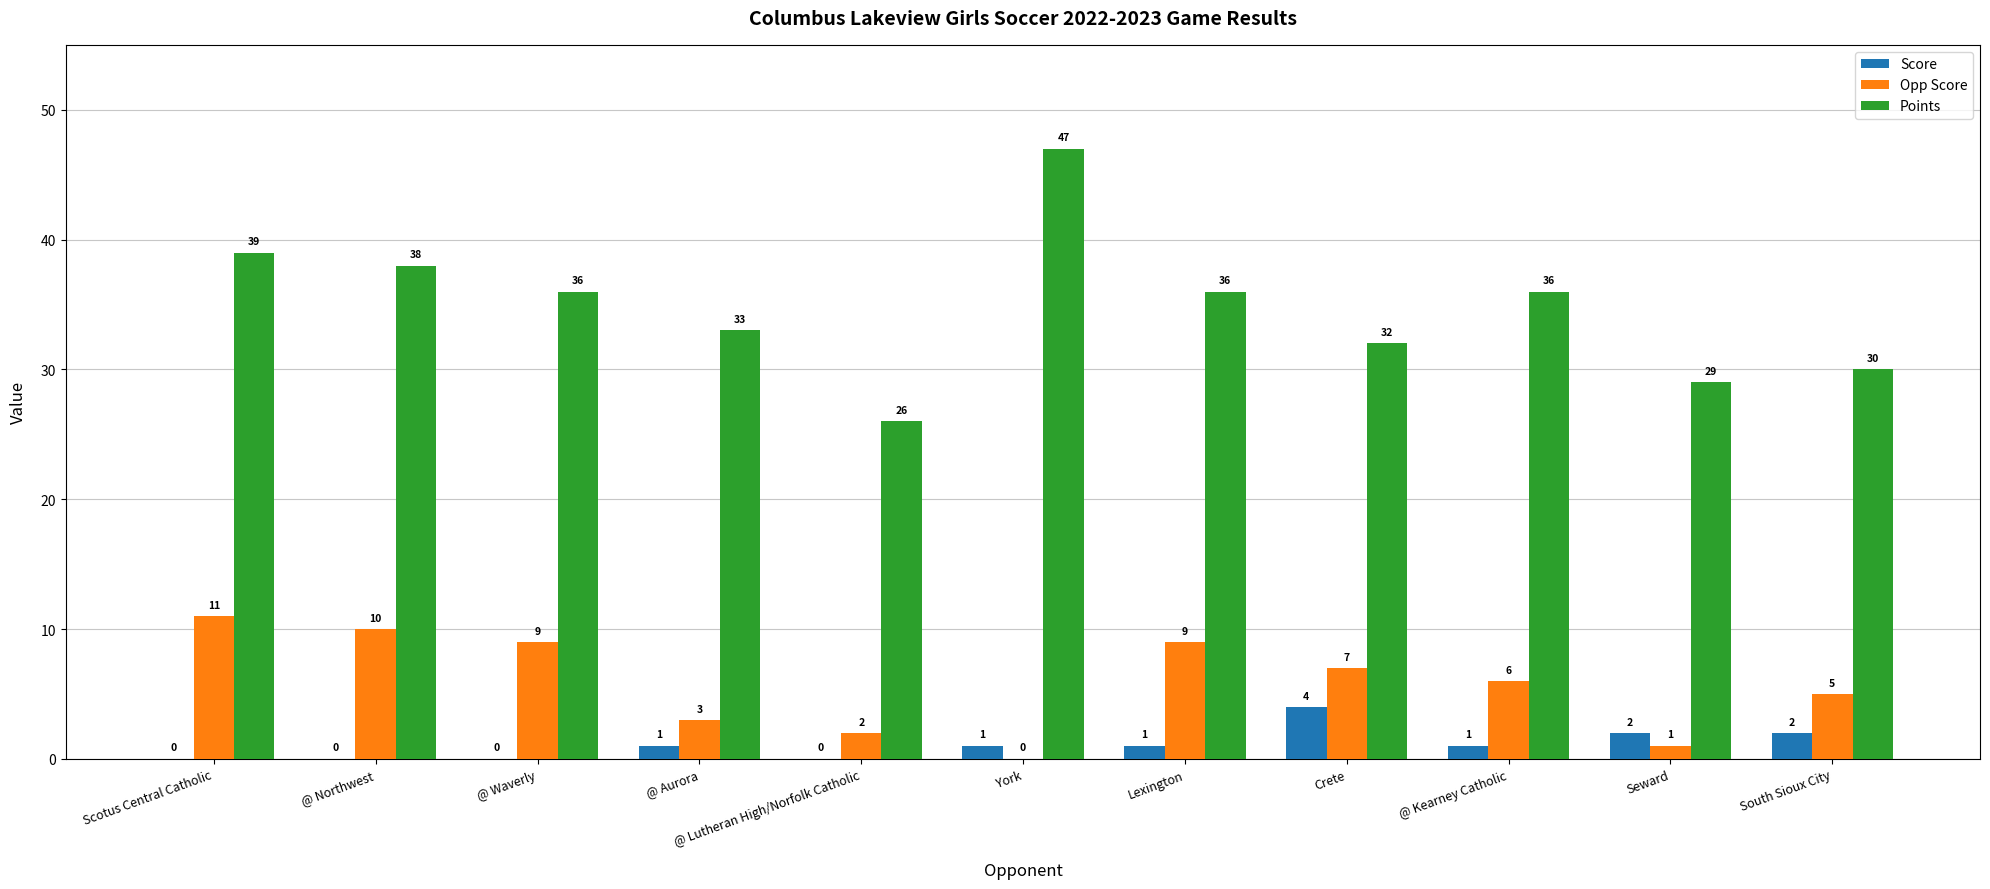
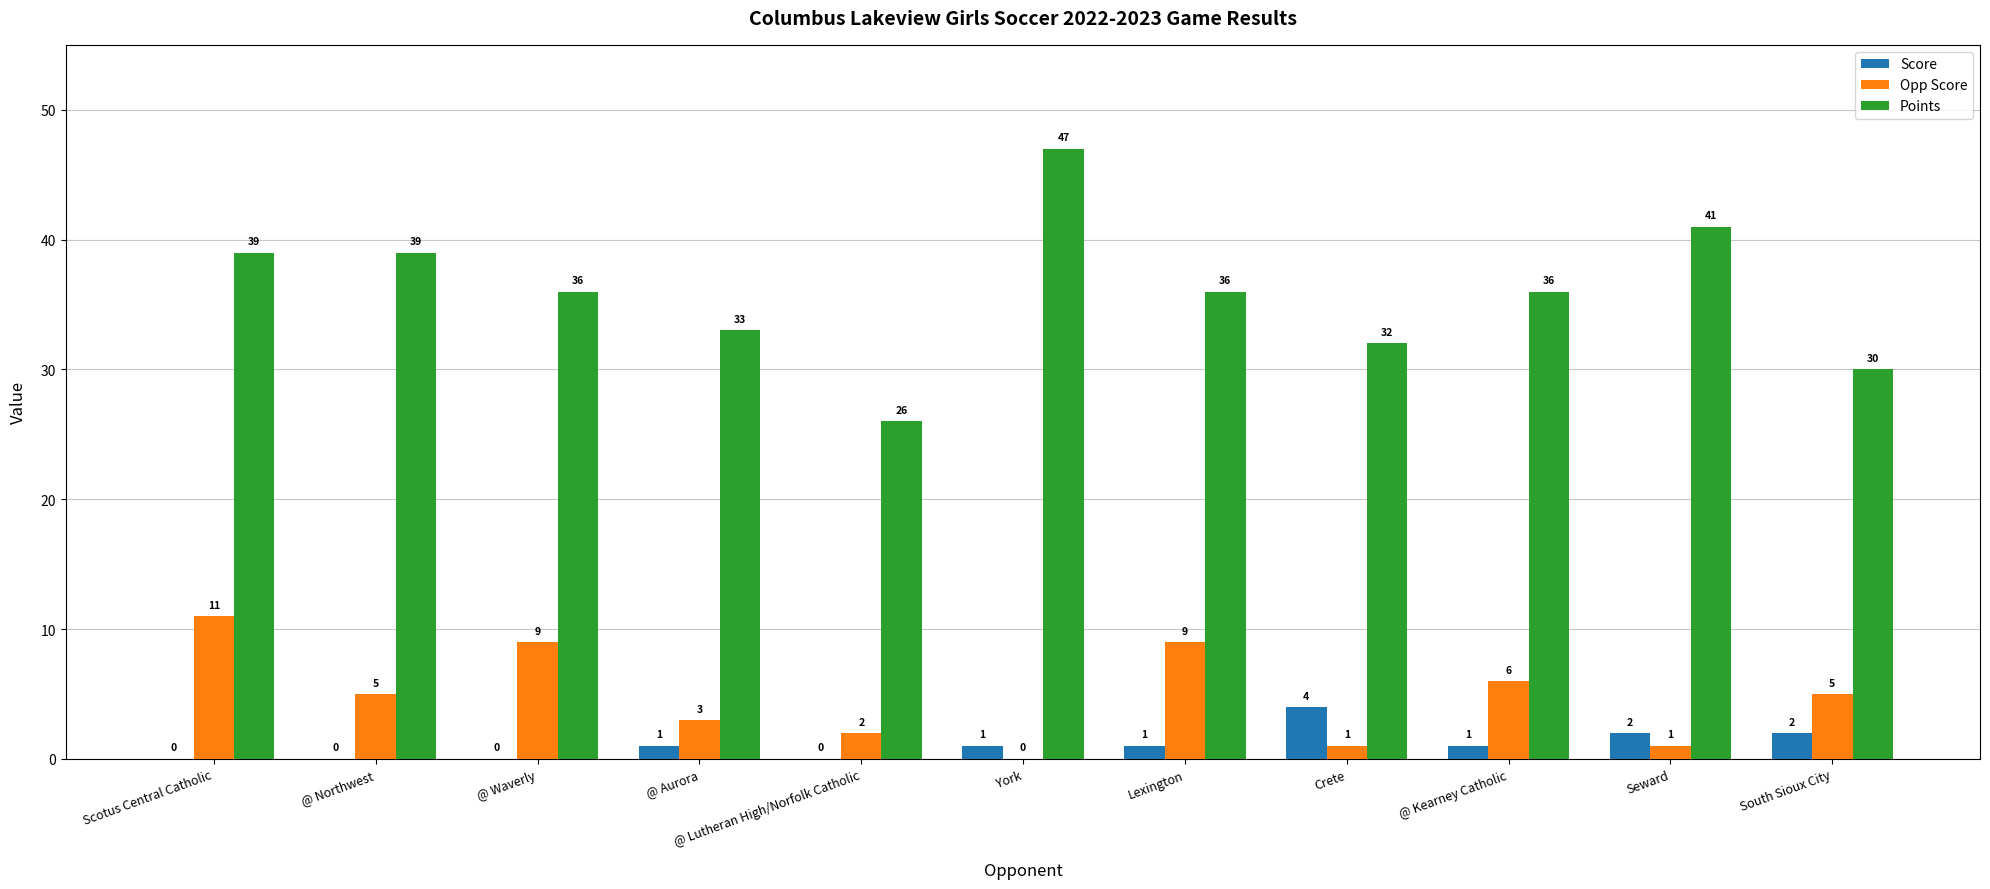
Opp Score, @ Northwest: 10 -> 5
Points, @ Northwest: 38 -> 39
Opp Score, Crete: 7 -> 1
Points, Seward: 29 -> 41
